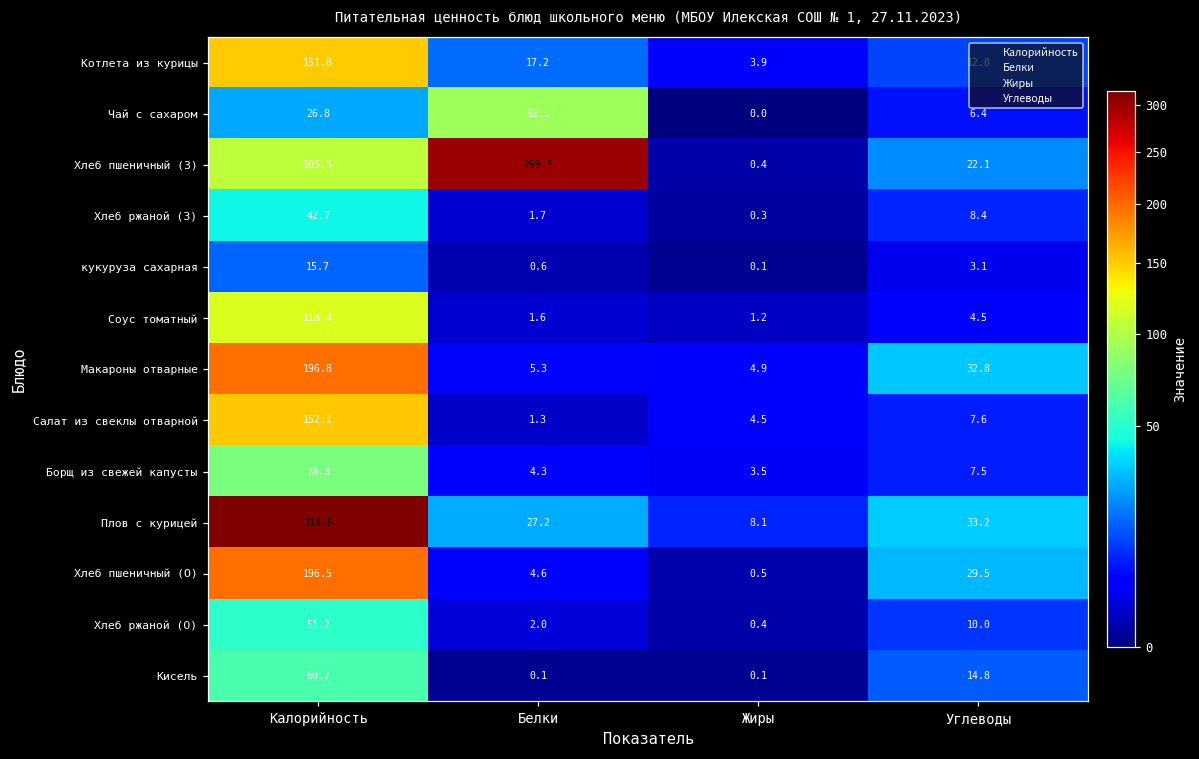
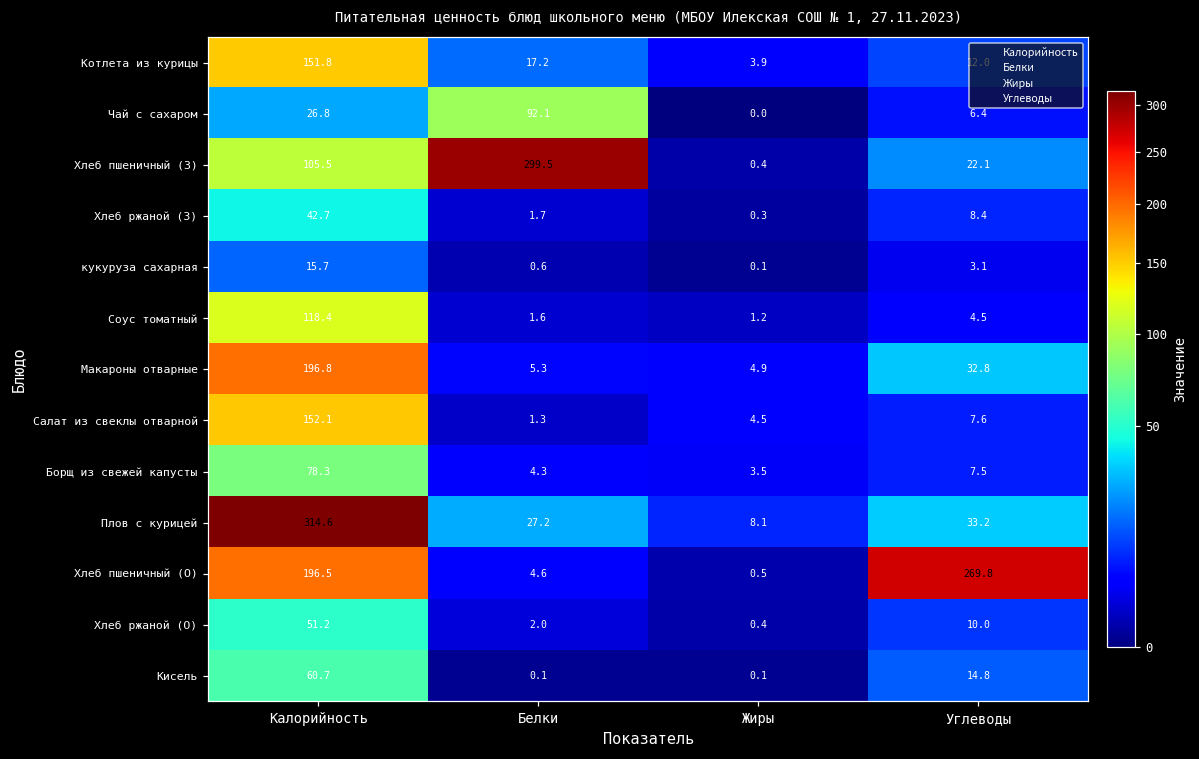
Хлеб пшеничный (О), Углеводы: 29.5 -> 269.8
